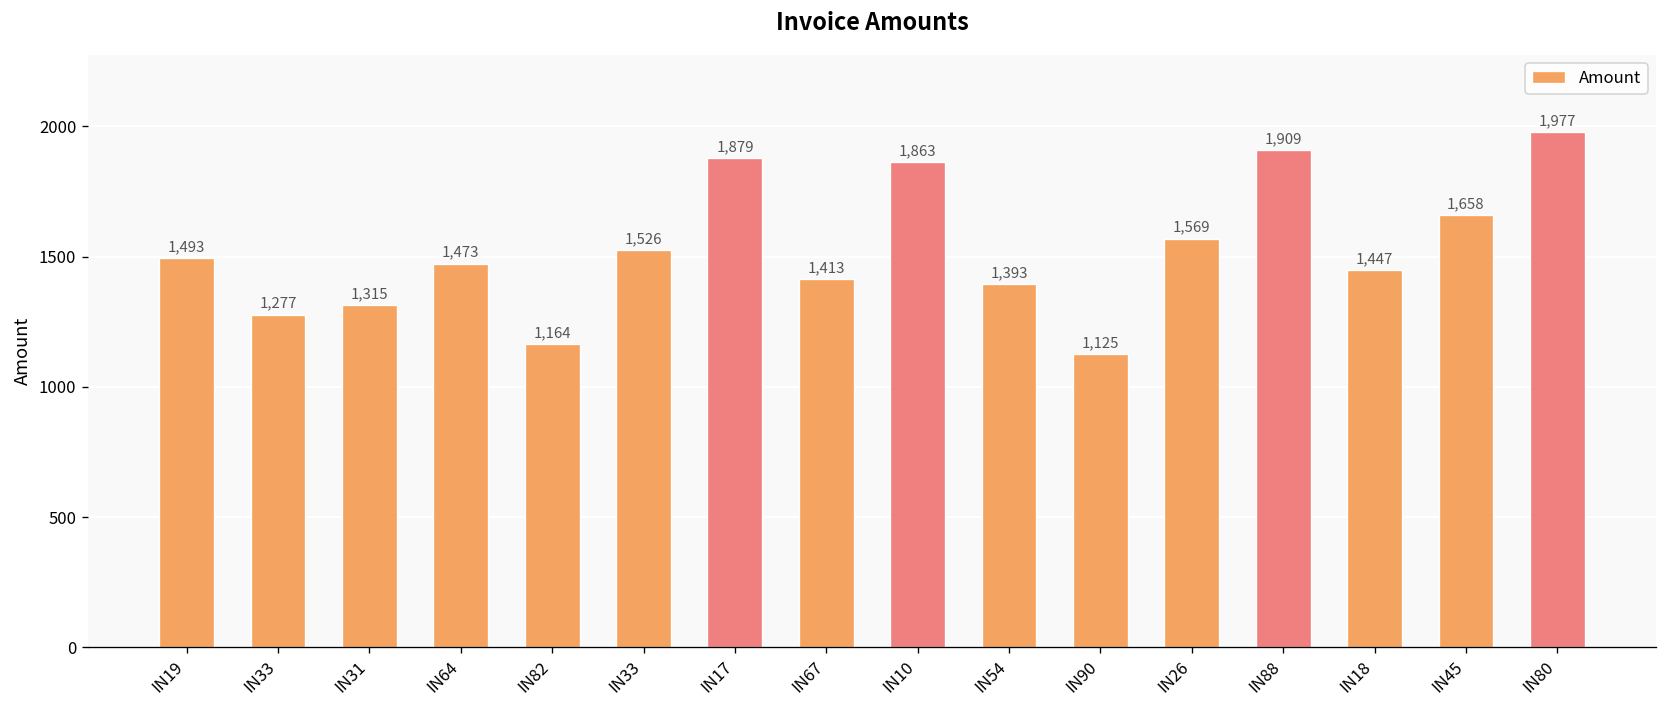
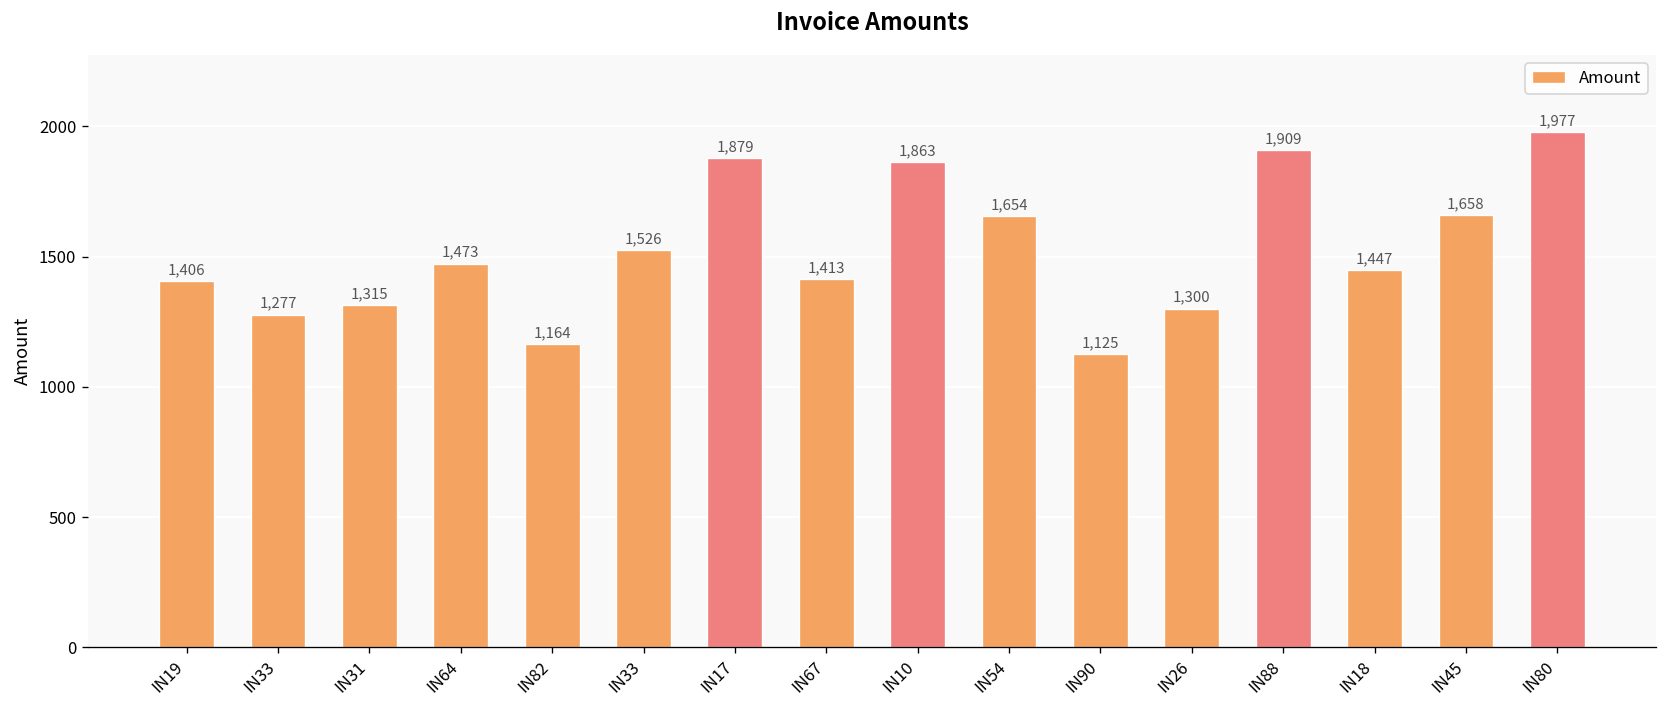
IN19: 1,493 -> 1,406
IN54: 1,393 -> 1,654
IN26: 1,569 -> 1,300
